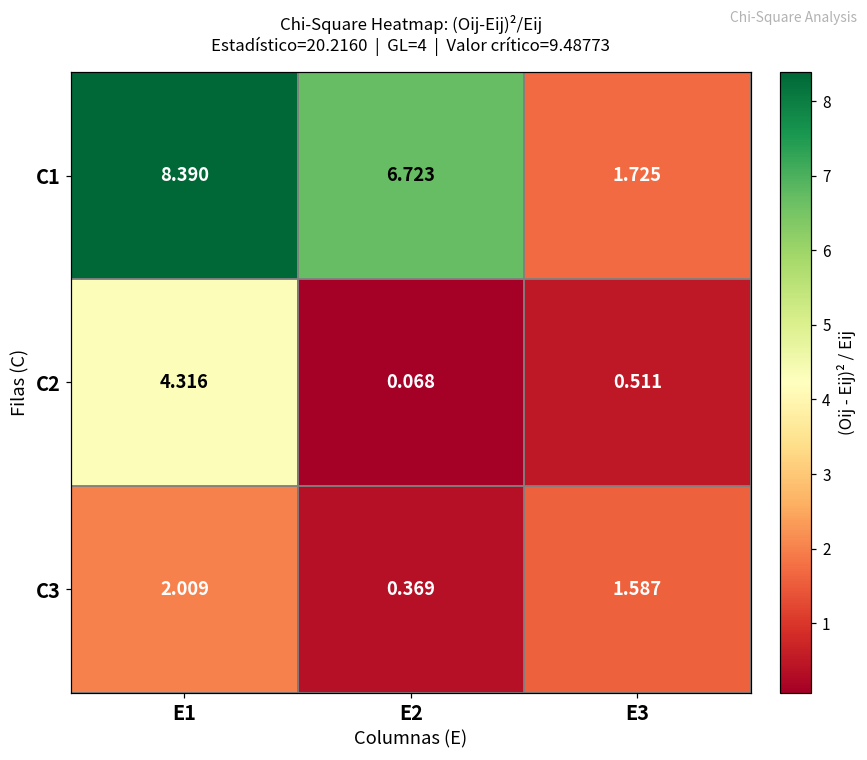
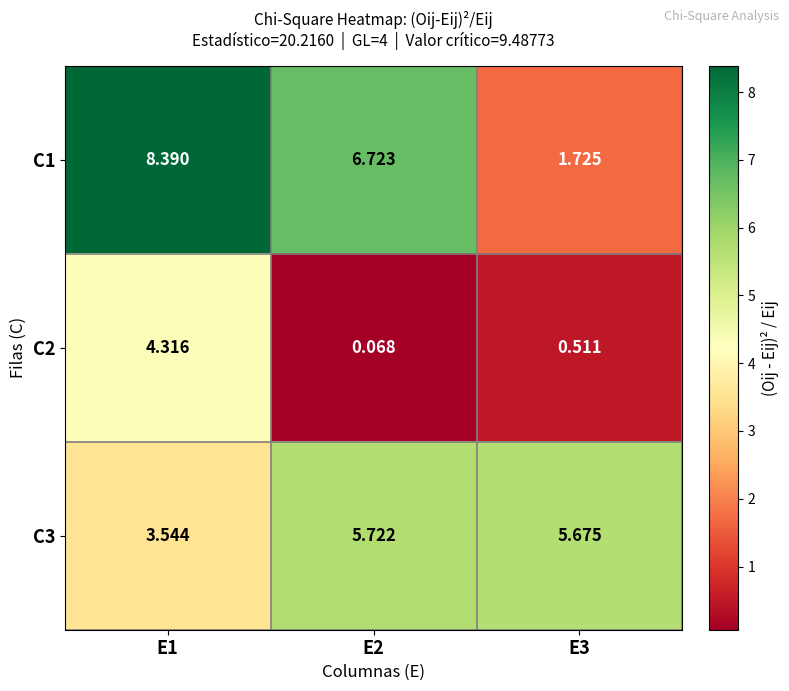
C3, E1: 2.009 -> 3.544
C3, E2: 0.369 -> 5.722
C3, E3: 1.587 -> 5.675
